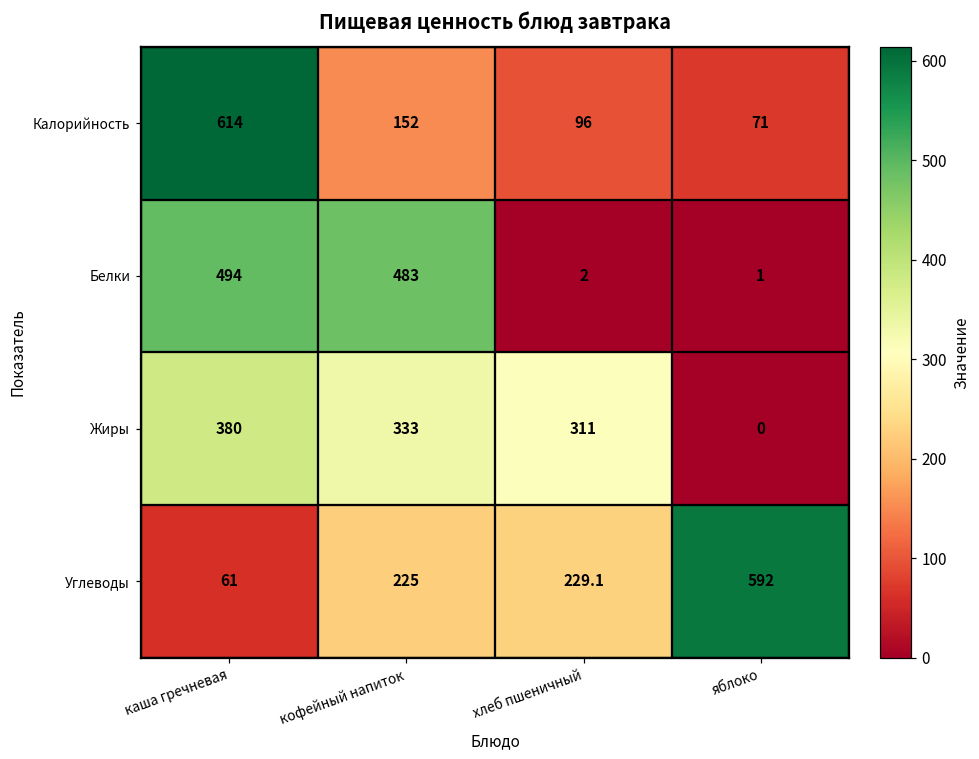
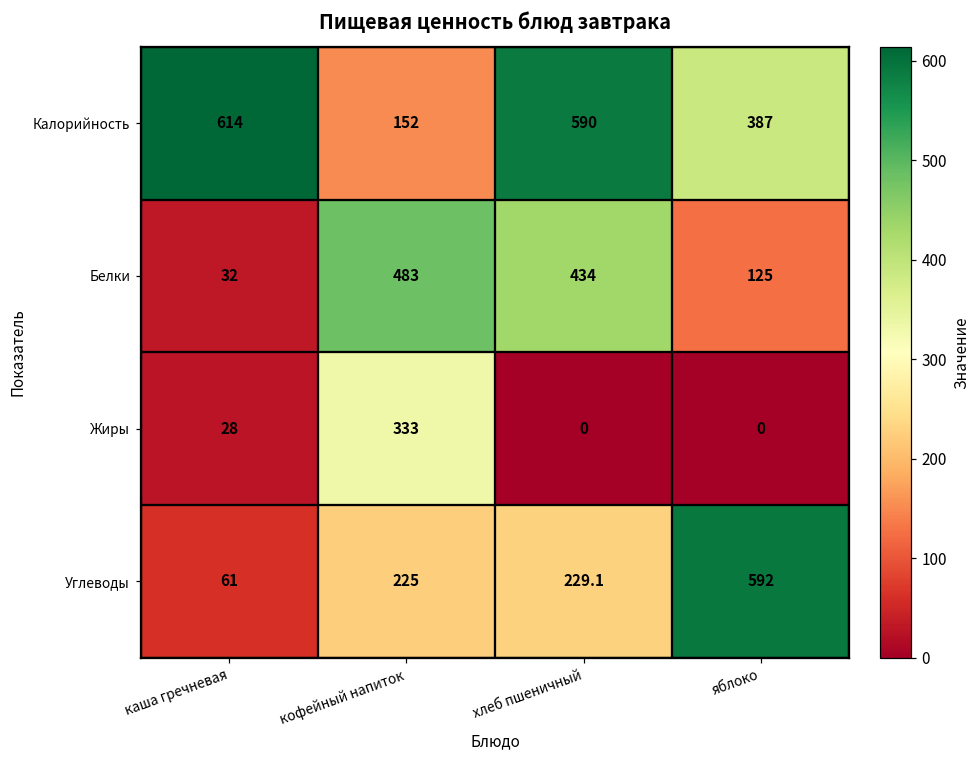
Калорийность, хлеб пшеничный: 96 -> 590
Калорийность, яблоко: 71 -> 387
Белки, каша гречневая: 494 -> 32
Белки, хлеб пшеничный: 2 -> 434
Белки, яблоко: 1 -> 125
Жиры, каша гречневая: 380 -> 28
Жиры, хлеб пшеничный: 311 -> 0
